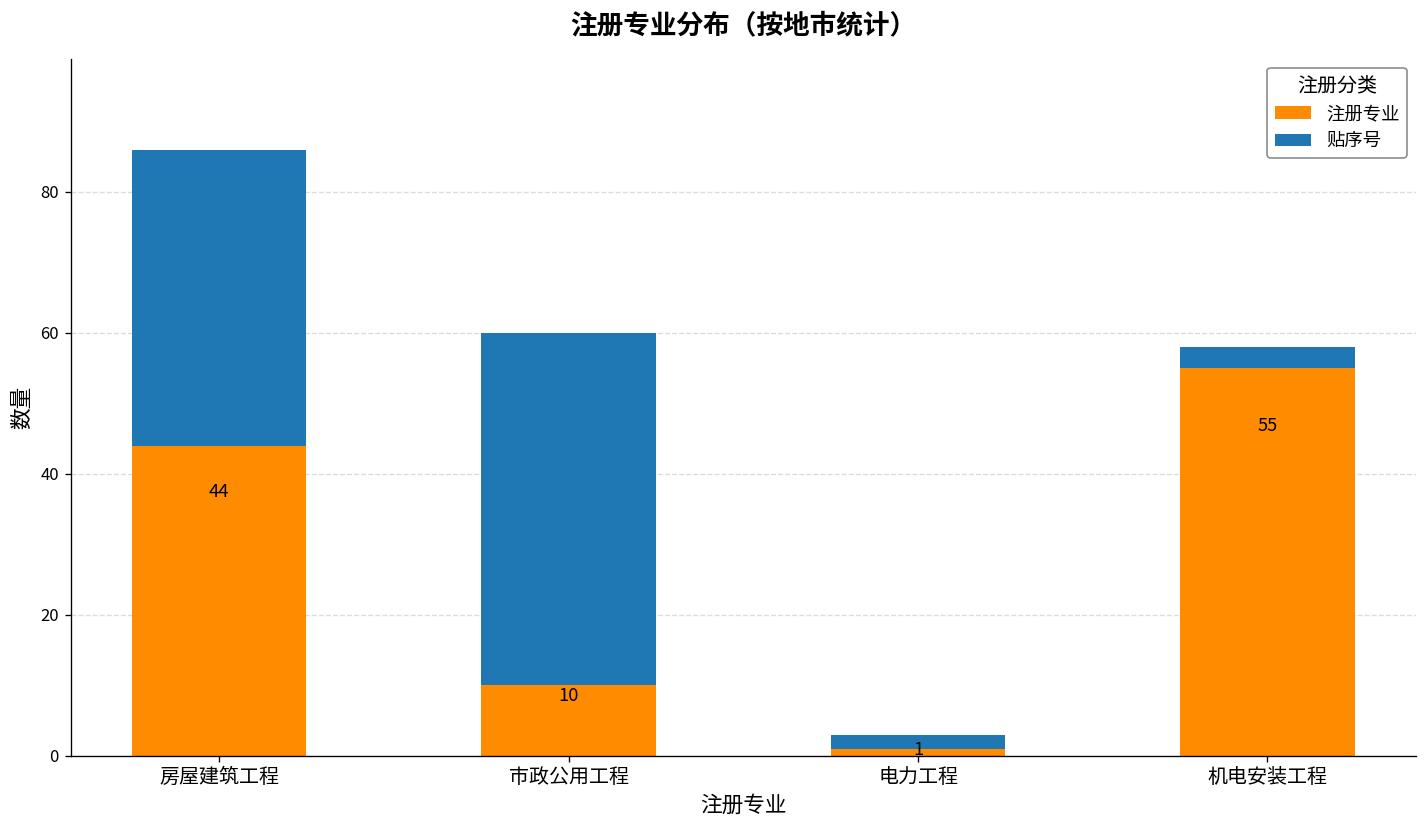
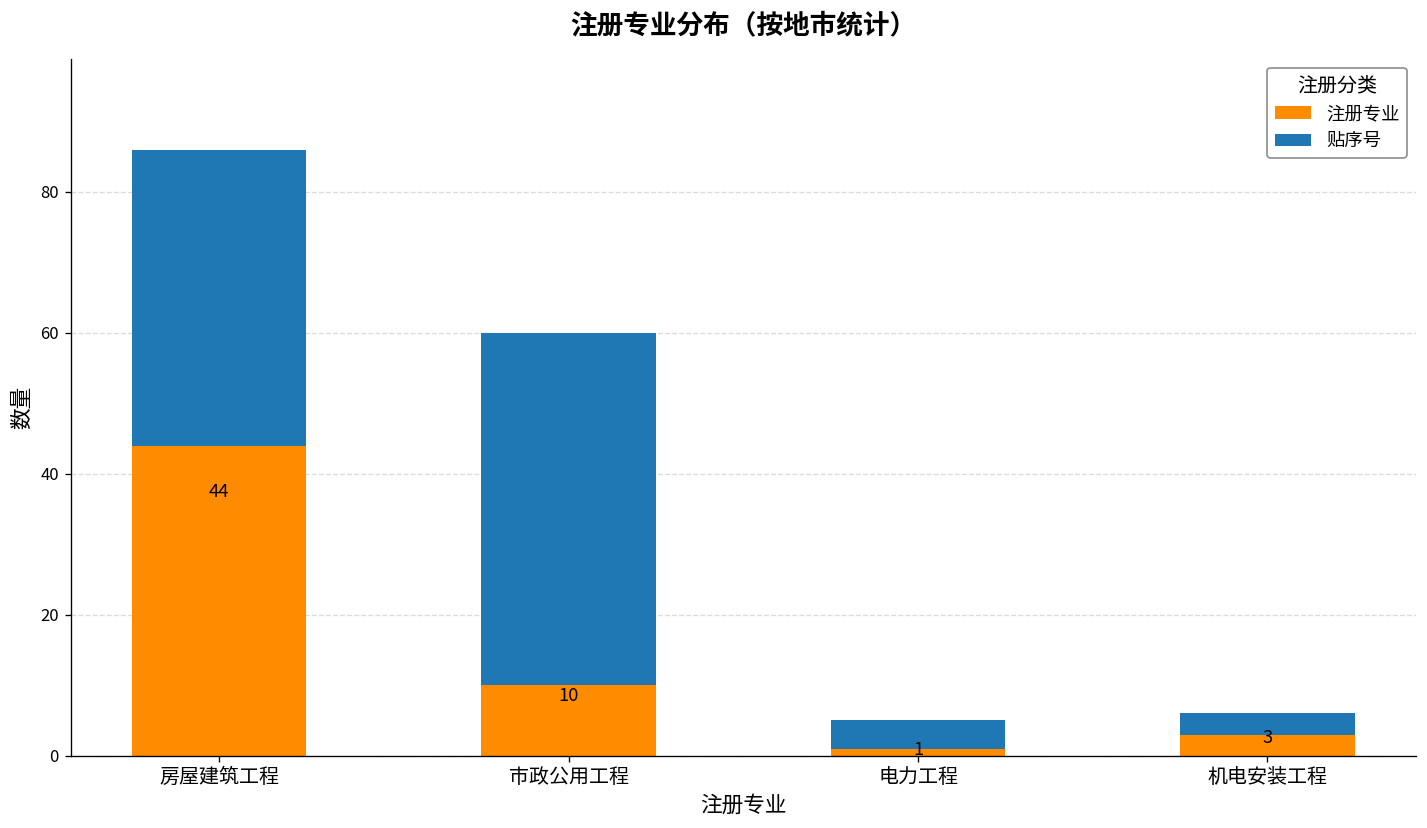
贴序号, 电力工程: 2 -> 4
注册专业, 机电安装工程: 55 -> 3
